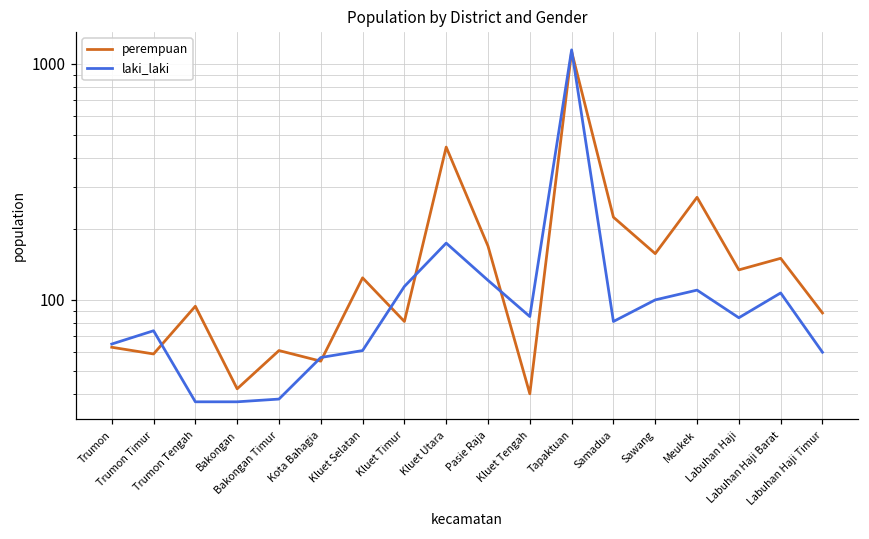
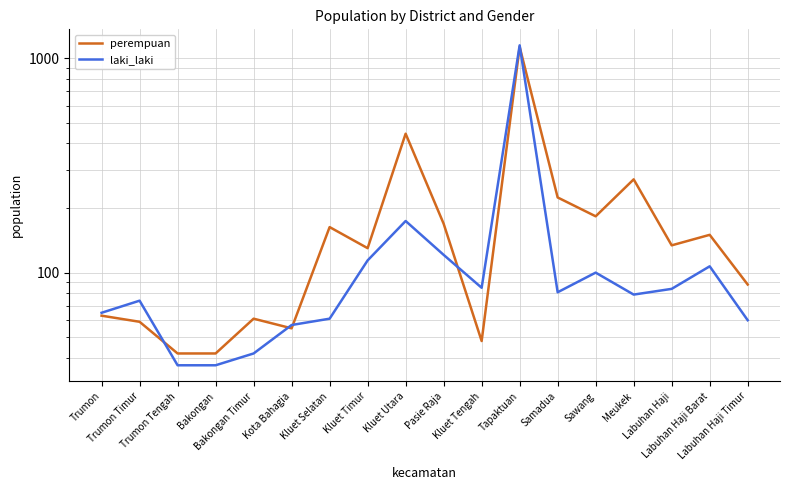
perempuan, Trumon Tengah: 90 -> 42
laki_laki, Bakongan Timur: 38 -> 42
perempuan, Kluet Selatan: 120 -> 160
perempuan, Kluet Timur: 81 -> 130
perempuan, Kluet Tengah: 40 -> 48
perempuan, Sawang: 160 -> 180
laki_laki, Meukek: 110 -> 79
